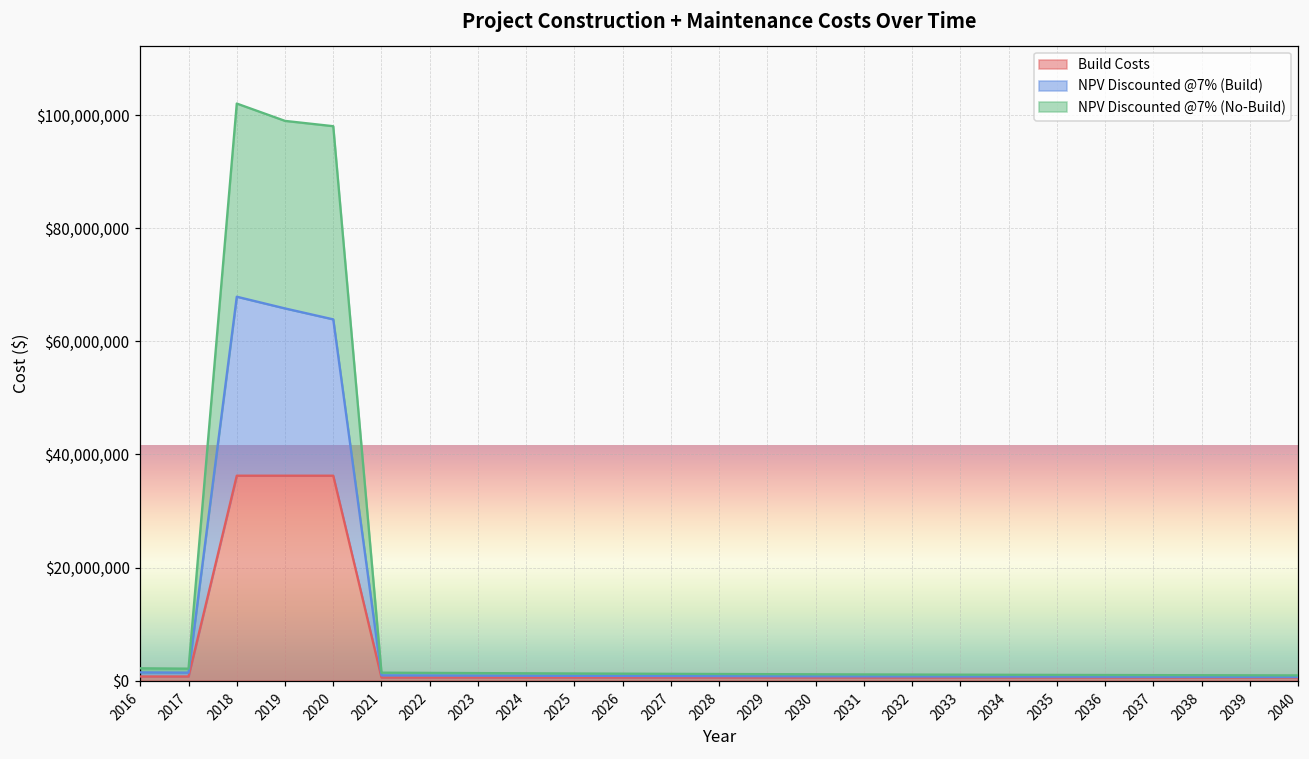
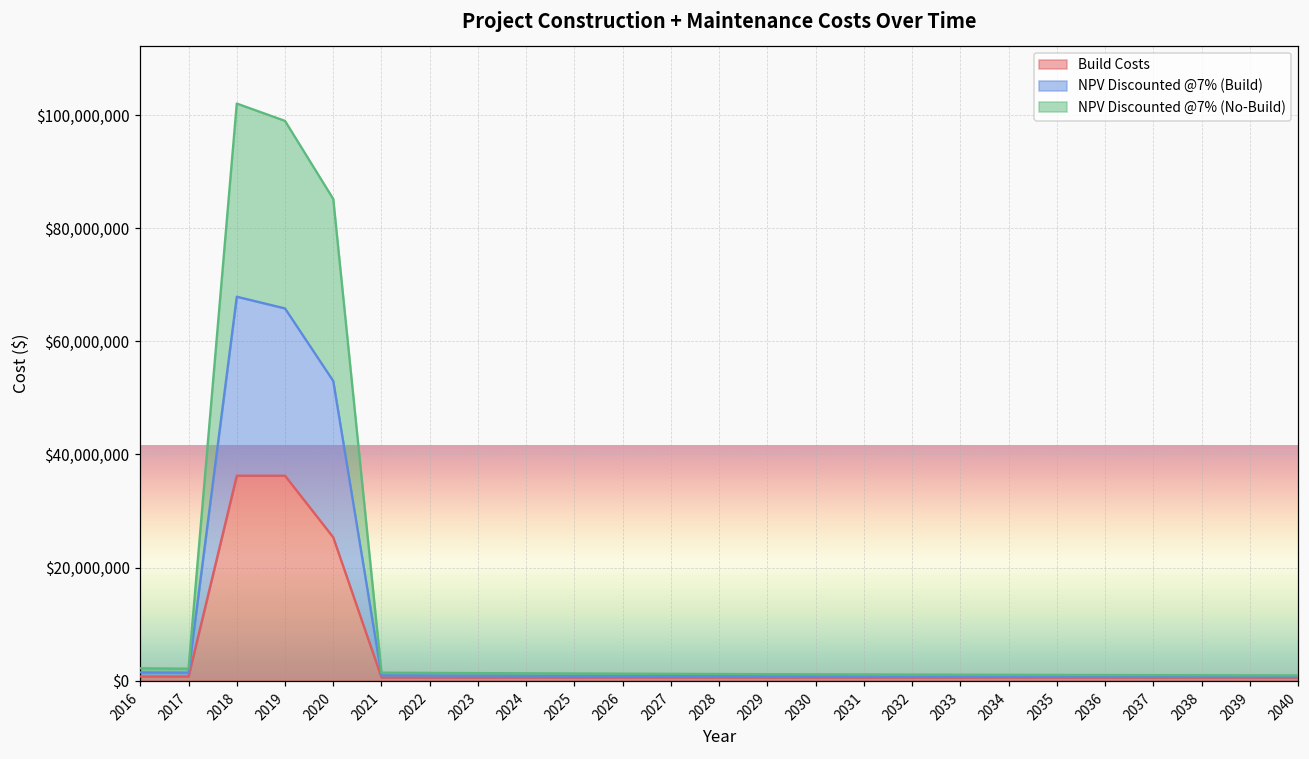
Build Costs, 2020: $36,000,000 -> $25,000,000
NPV Discounted @7% (No-Build), 2020: $34,000,000 -> $32,000,000
